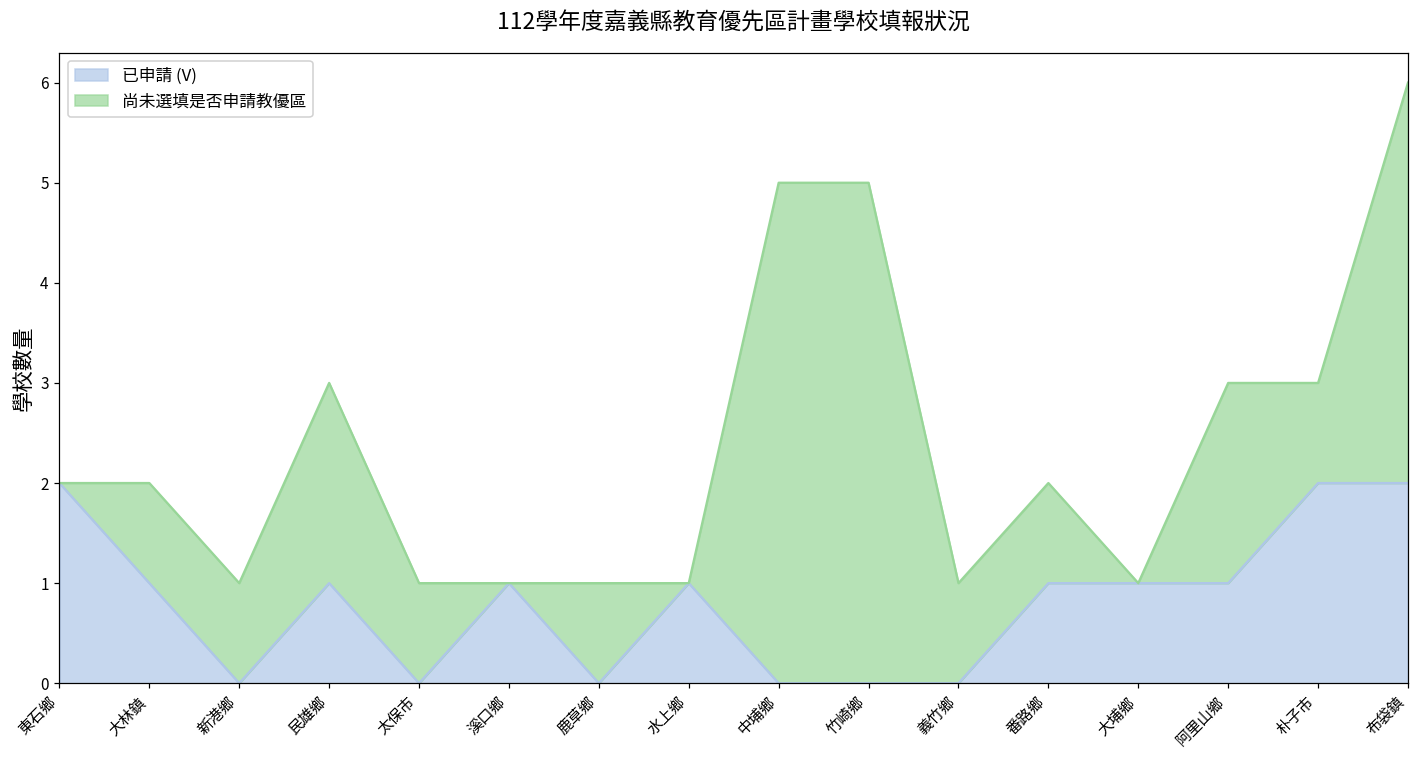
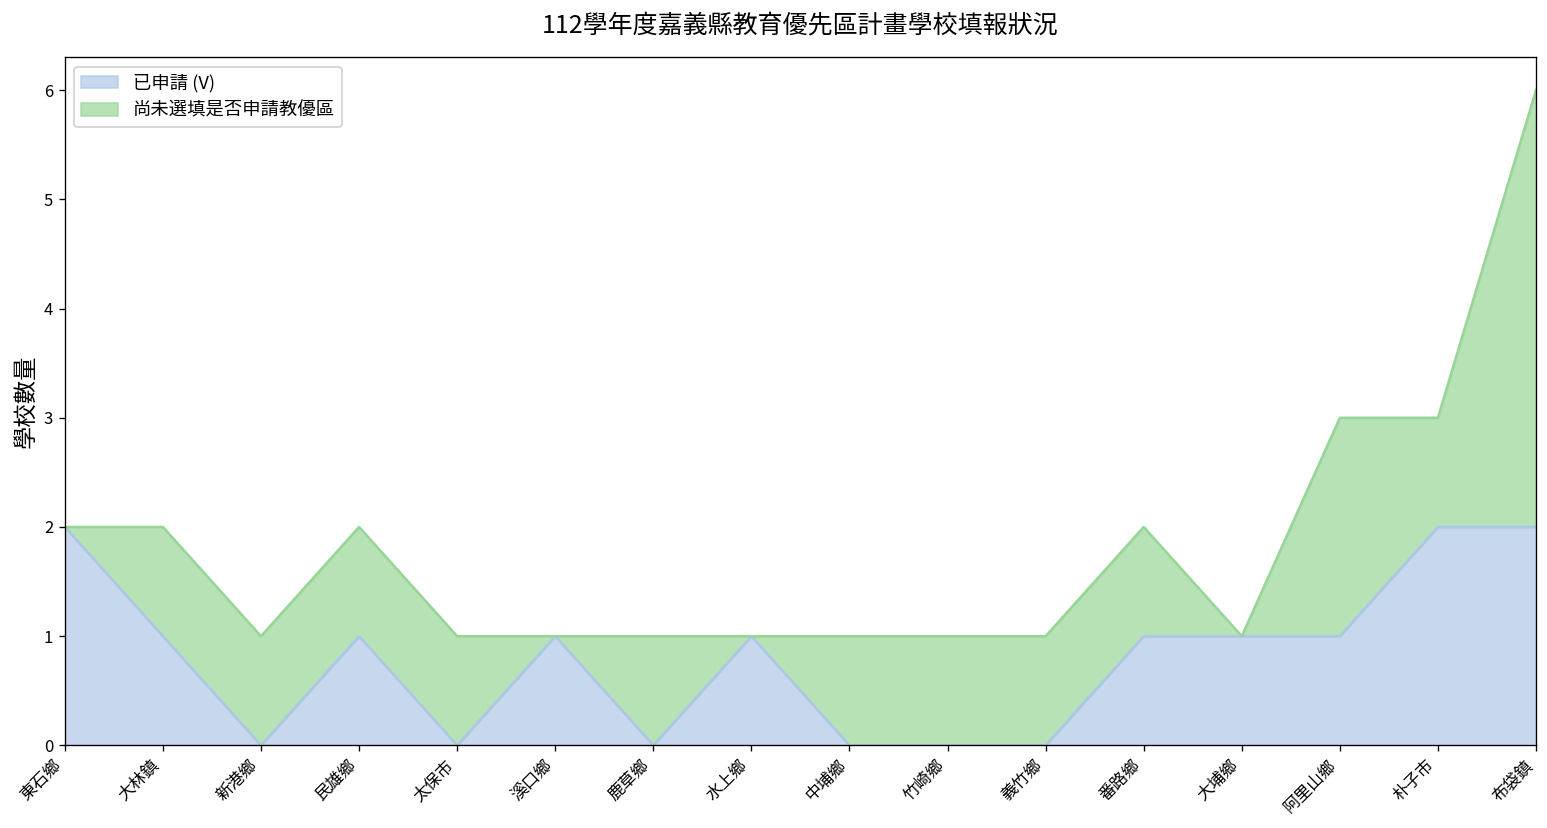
尚未選填是否申請教優區, 民雄鄉: 2 -> 1
尚未選填是否申請教優區, 中埔鄉: 5 -> 1
尚未選填是否申請教優區, 竹崎鄉: 5 -> 1
